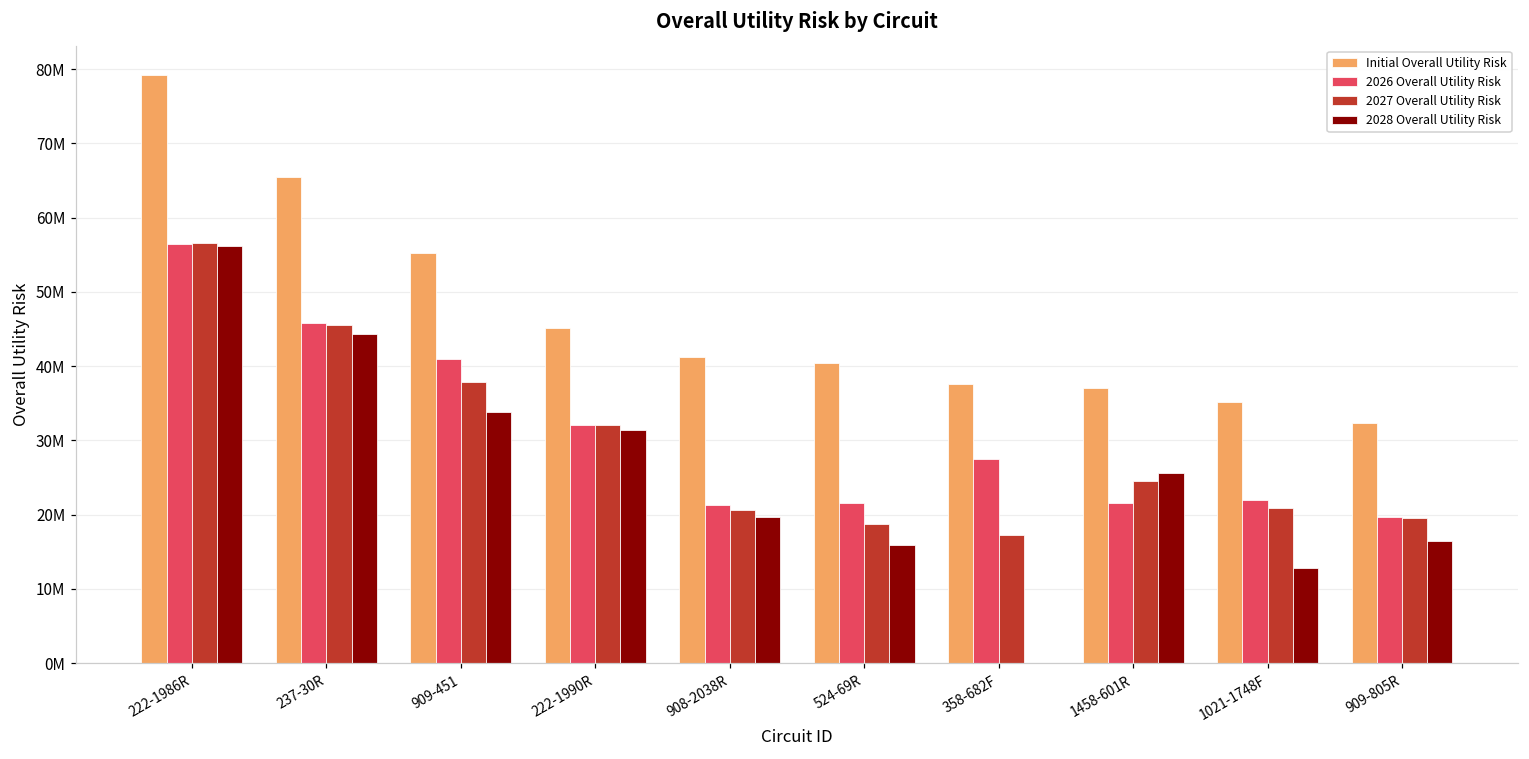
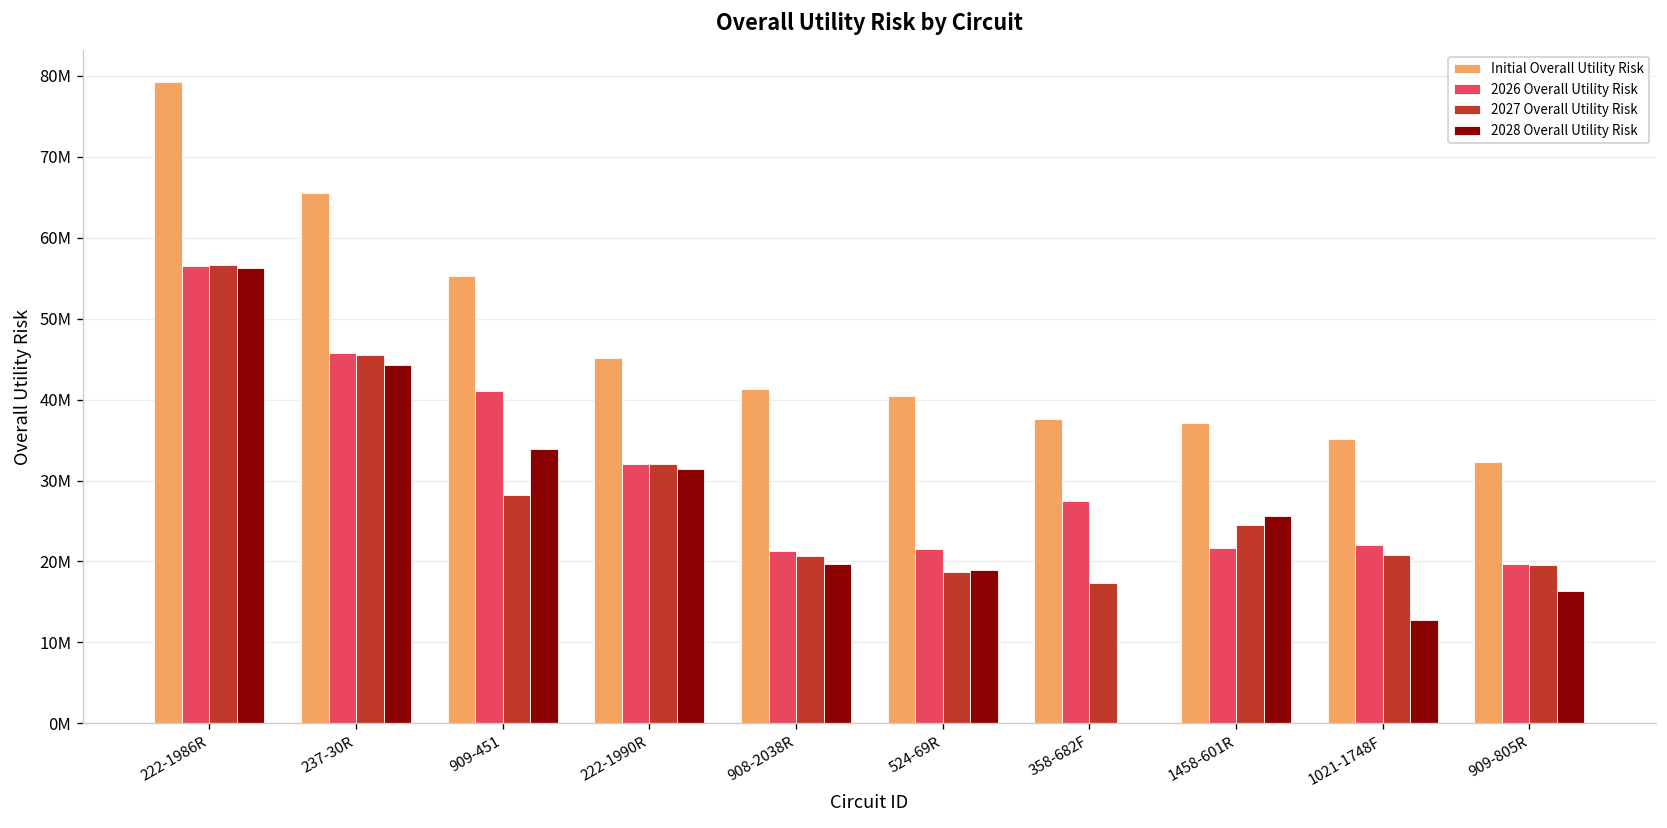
2027 Overall Utility Risk, 909-451: 38000000 -> 28000000
2028 Overall Utility Risk, 524-69R: 16000000 -> 19000000
